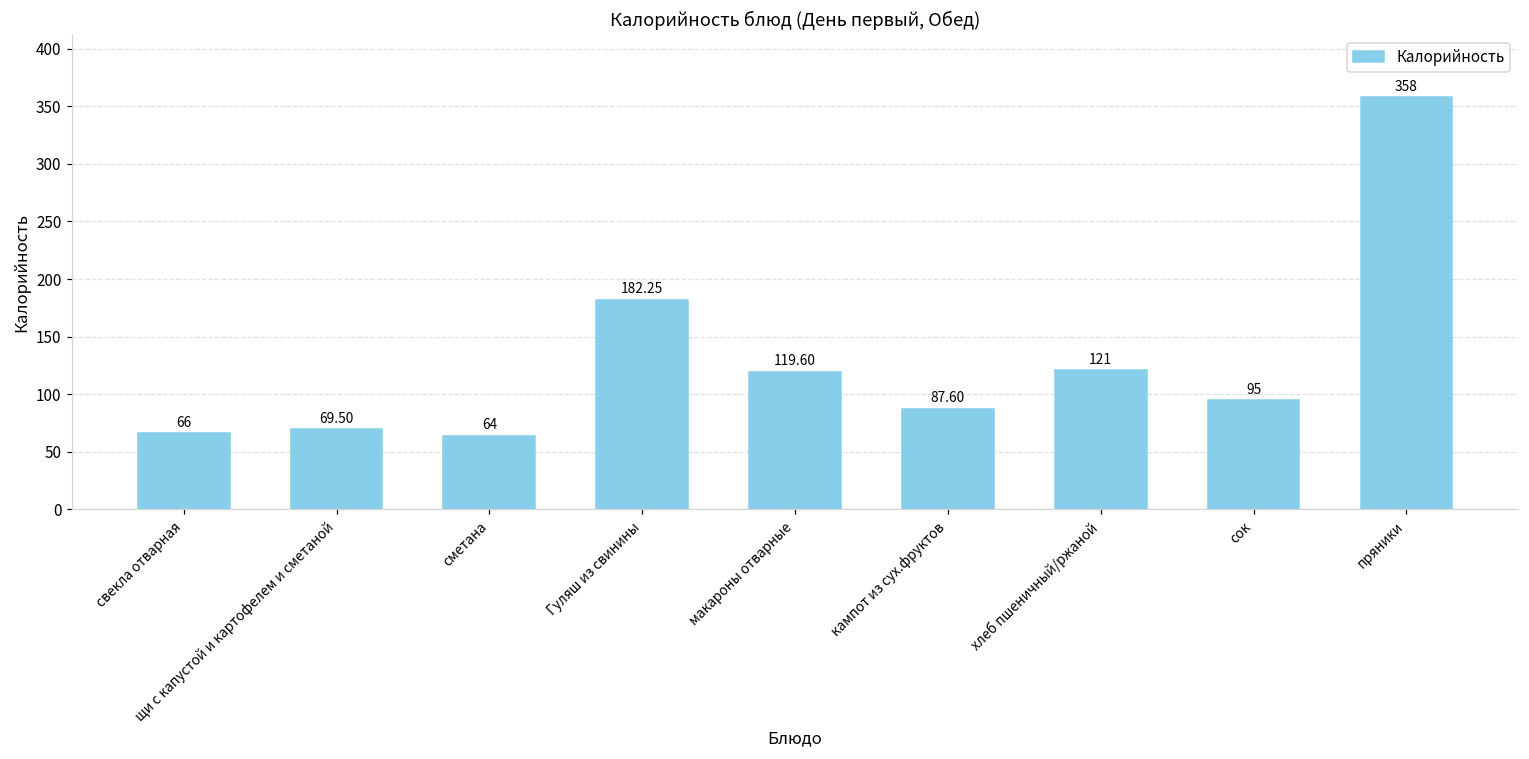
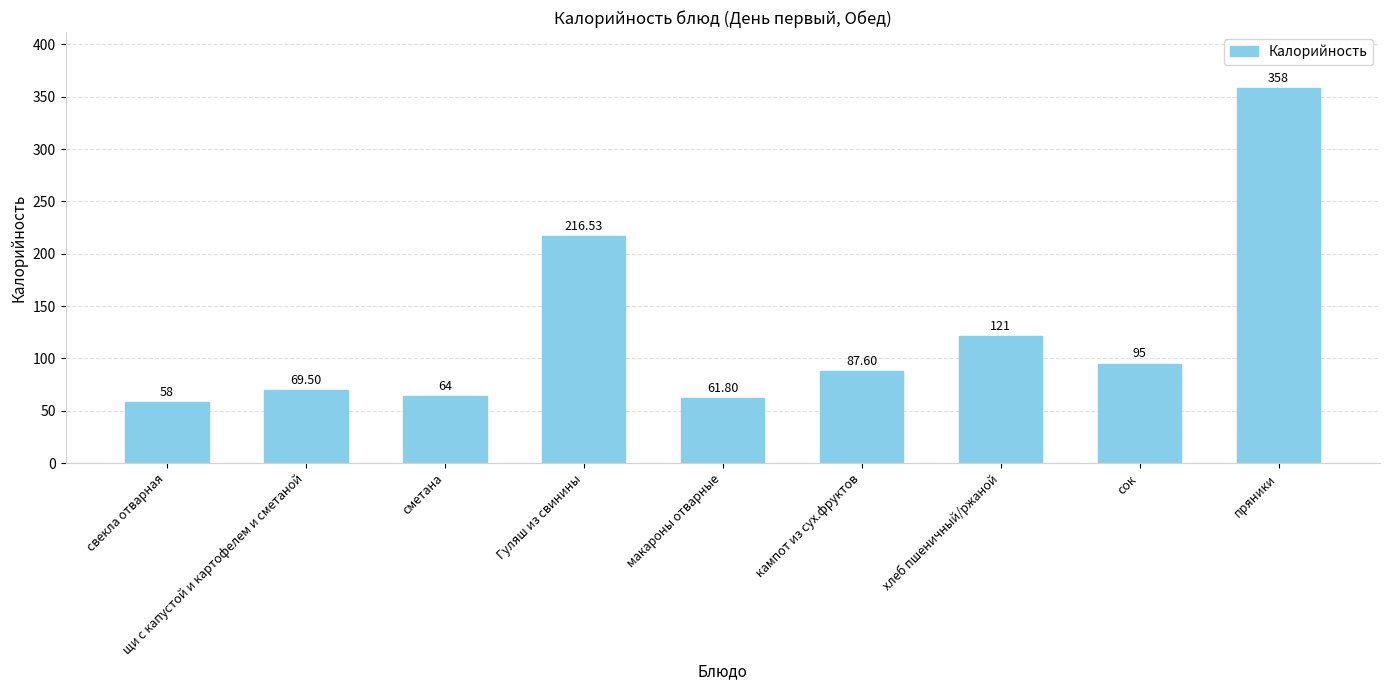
свекла отварная: 66 -> 58
Гуляш из свинины: 182.25 -> 216.53
макароны отварные: 119.60 -> 61.80
